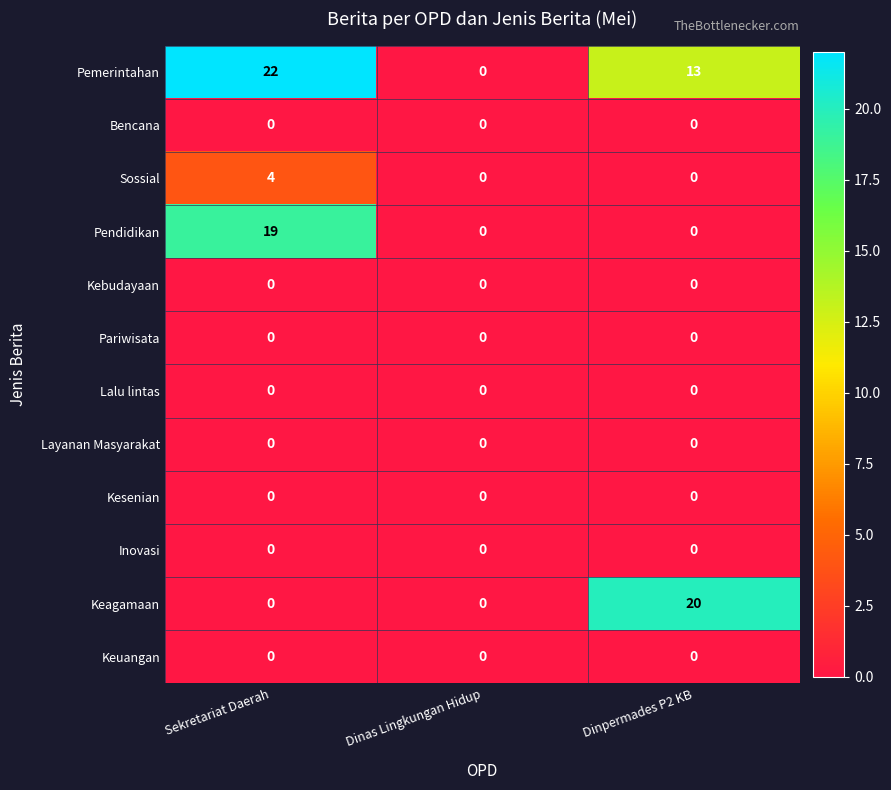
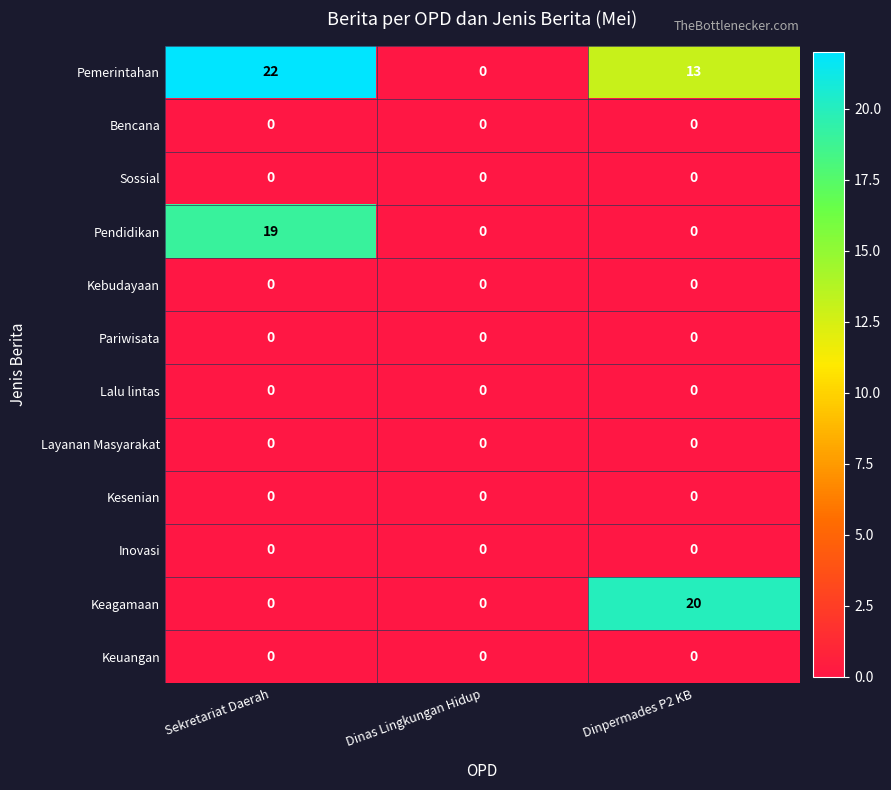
Sossial, Sekretariat Daerah: 4 -> 0
